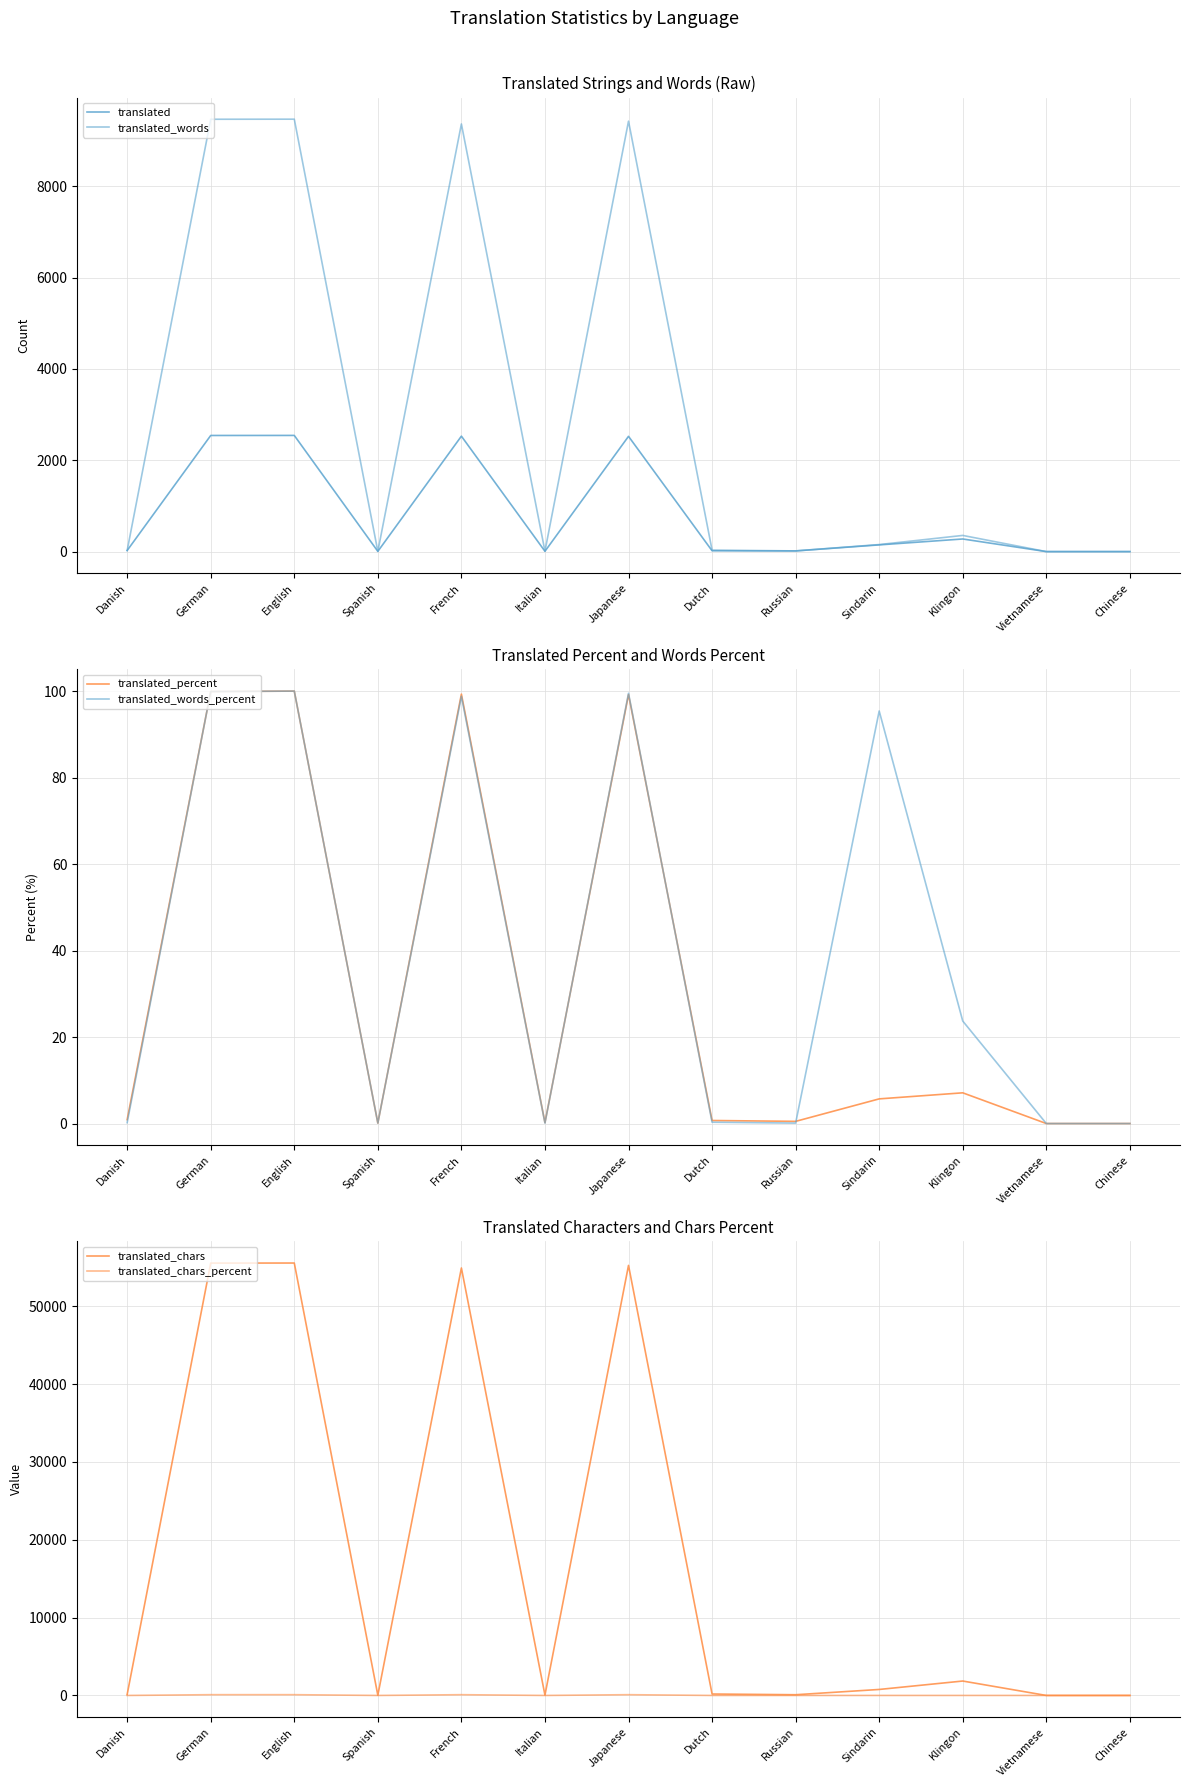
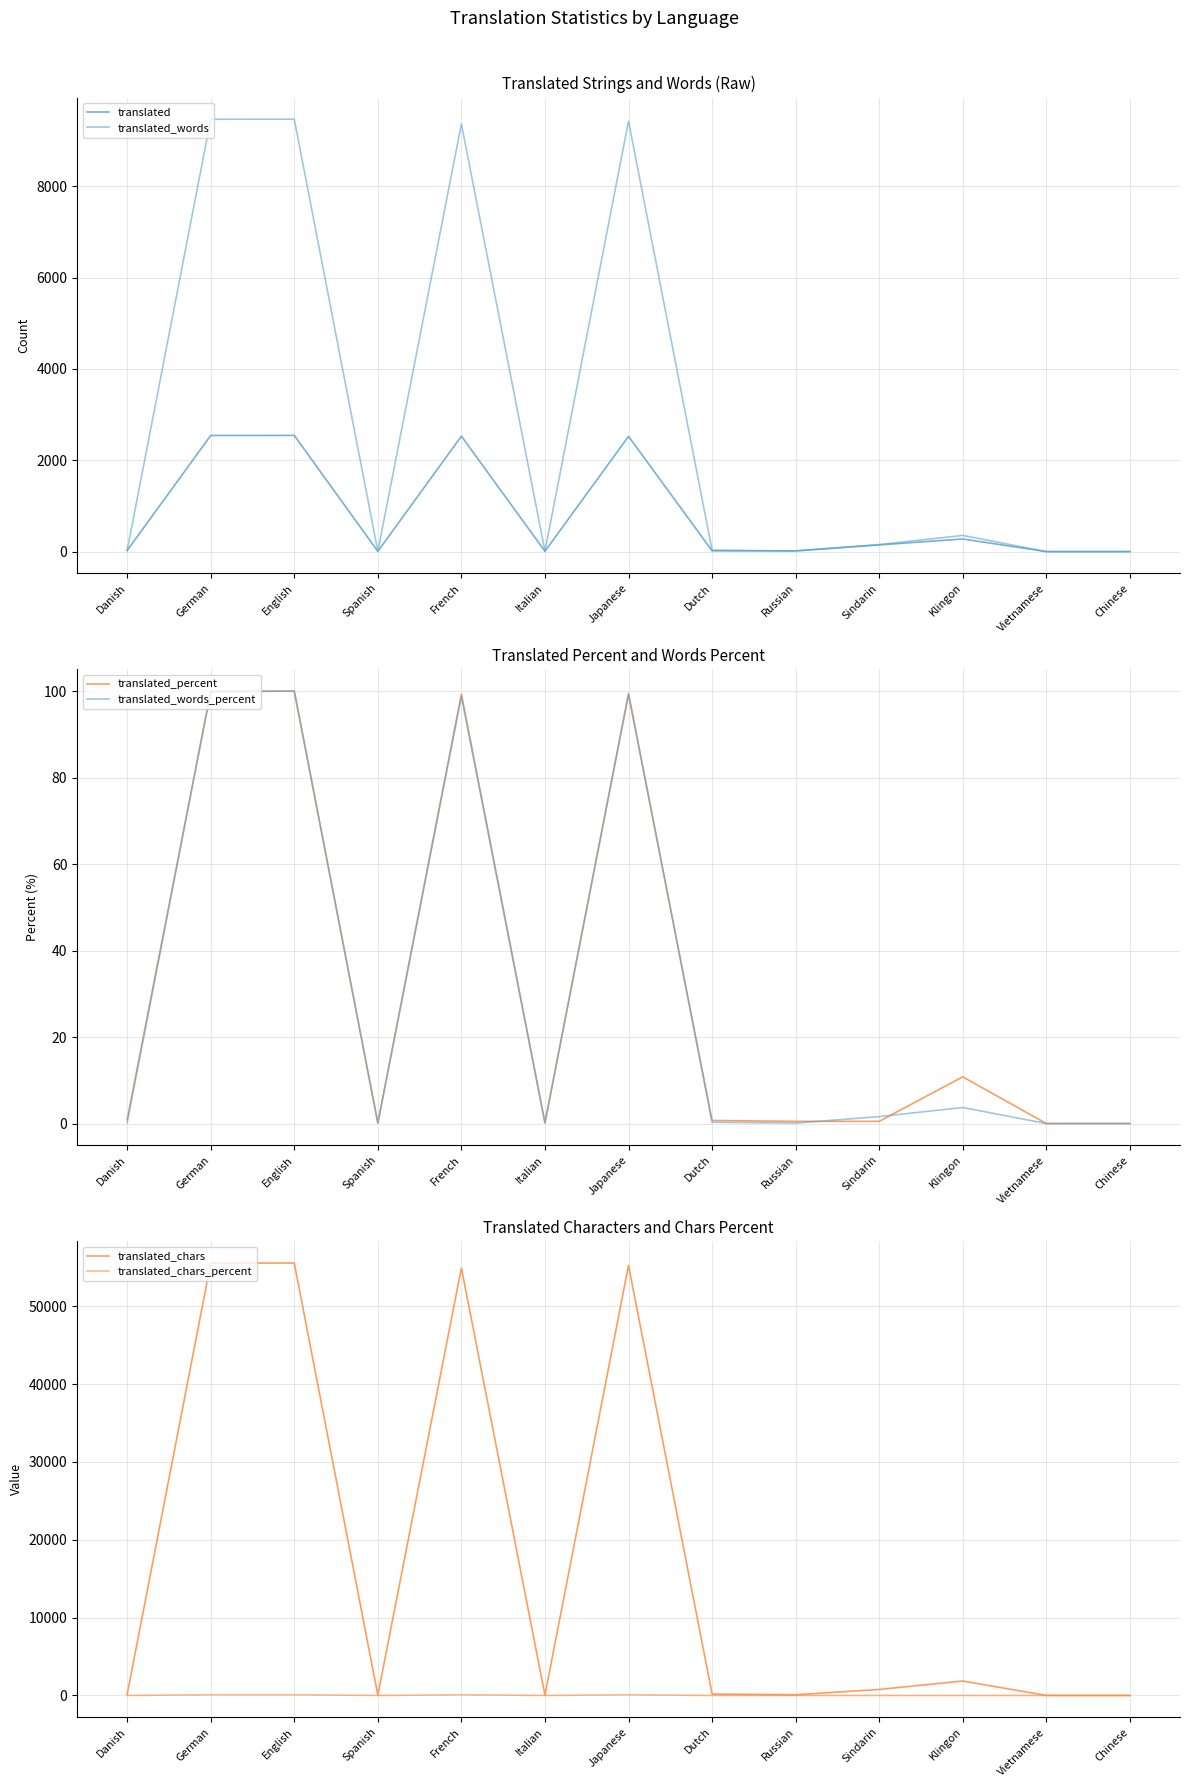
Translated Percent and Words Percent, translated_percent, Sindarin: 6 -> 1
Translated Percent and Words Percent, translated_words_percent, Sindarin: 95 -> 2
Translated Percent and Words Percent, translated_percent, Klingon: 7 -> 11
Translated Percent and Words Percent, translated_words_percent, Klingon: 24 -> 4
